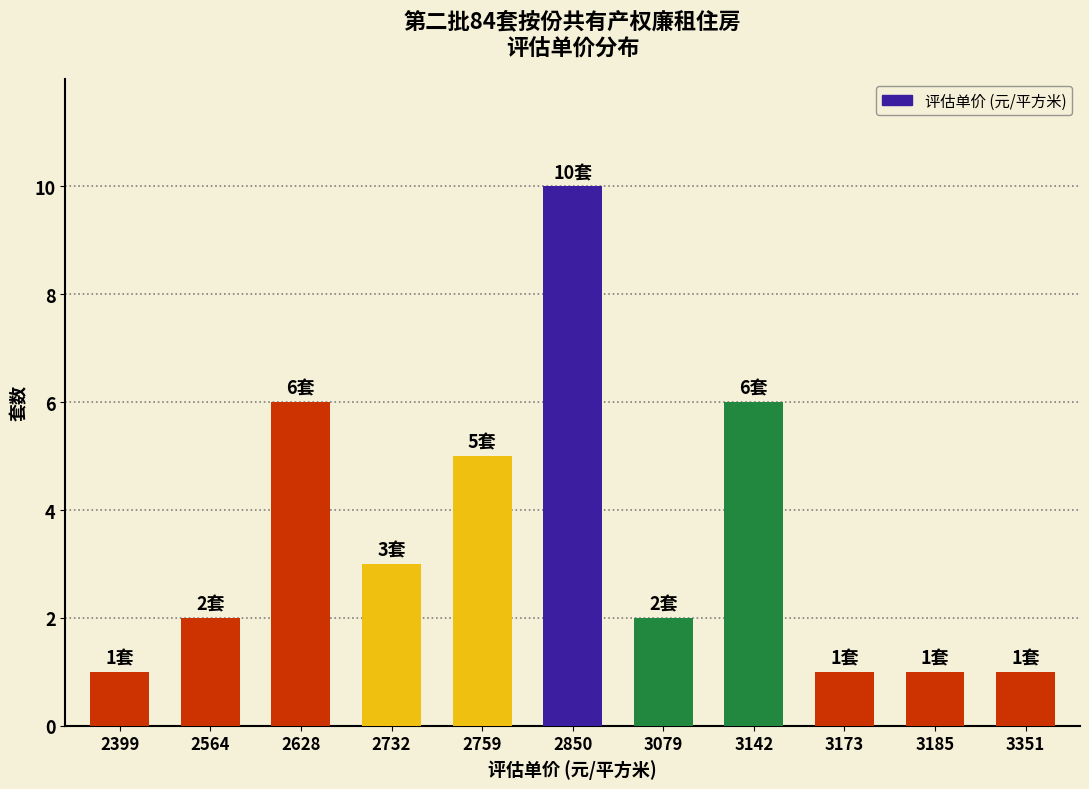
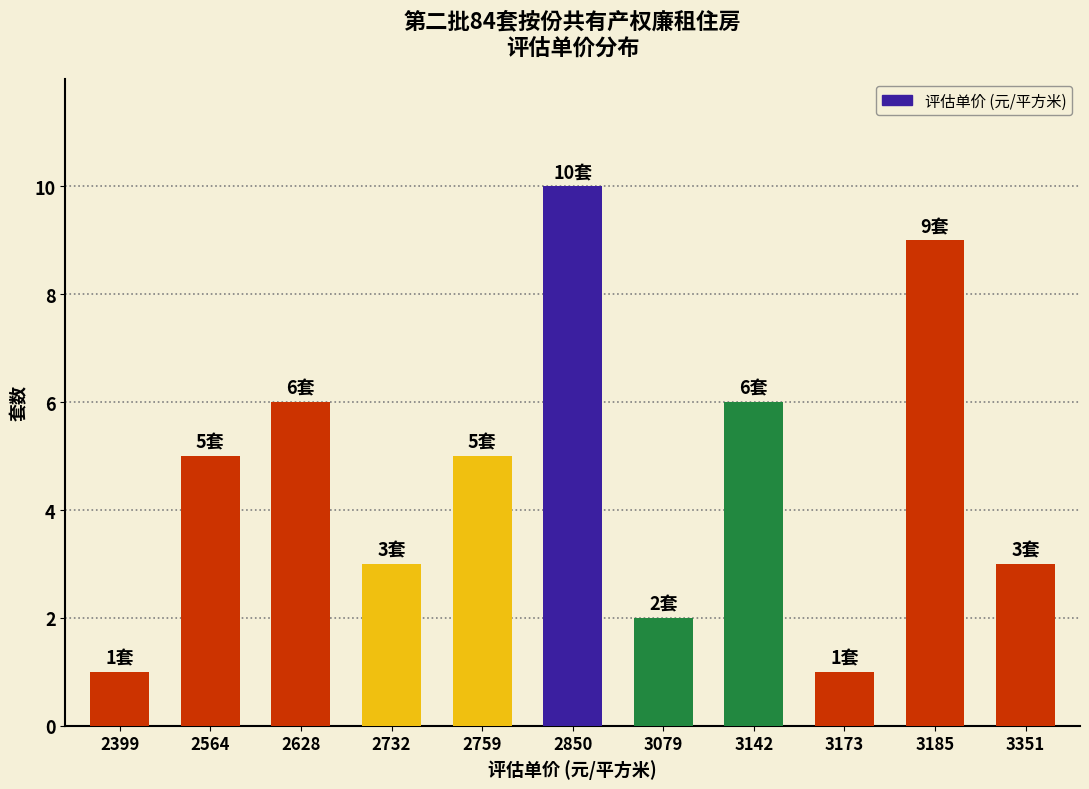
2564: 2套 -> 5套
3185: 1套 -> 9套
3351: 1套 -> 3套
